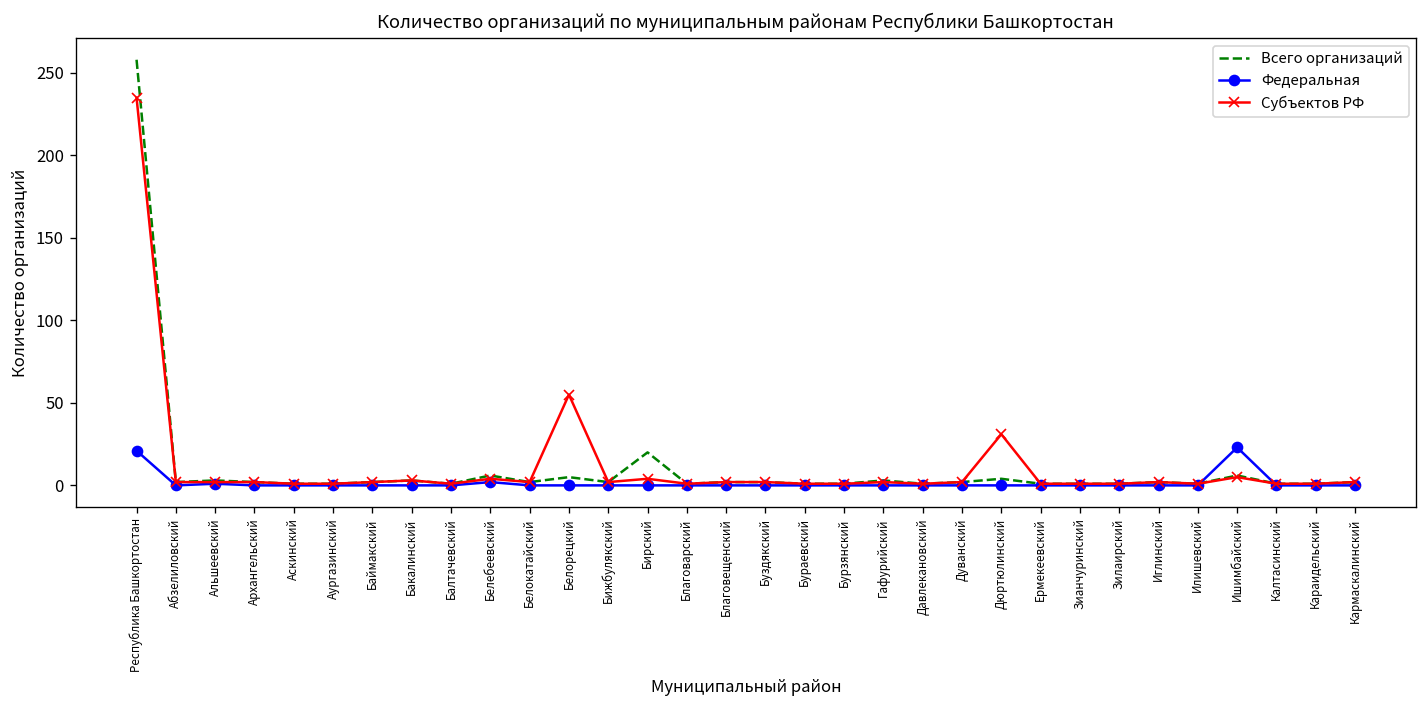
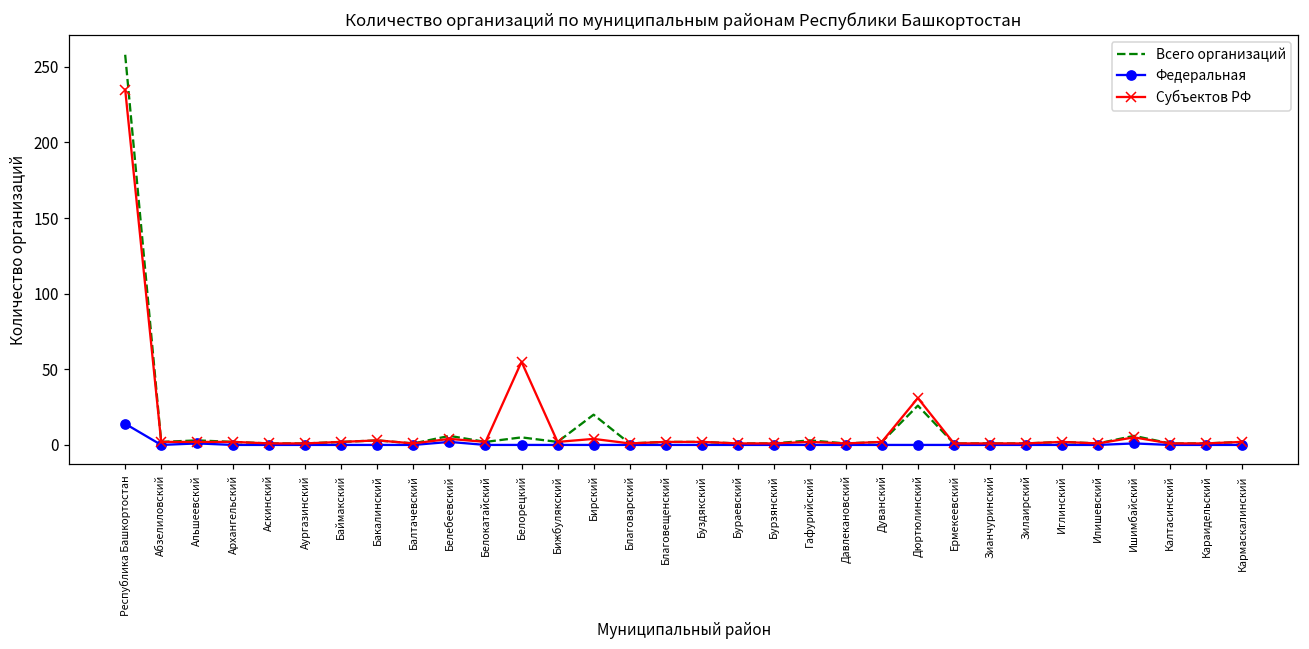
Федеральная, Республика Башкортостан: 21 -> 14
Всего организаций, Дюртюлинский: 4 -> 26
Федеральная, Ишимбайский: 23 -> 1
